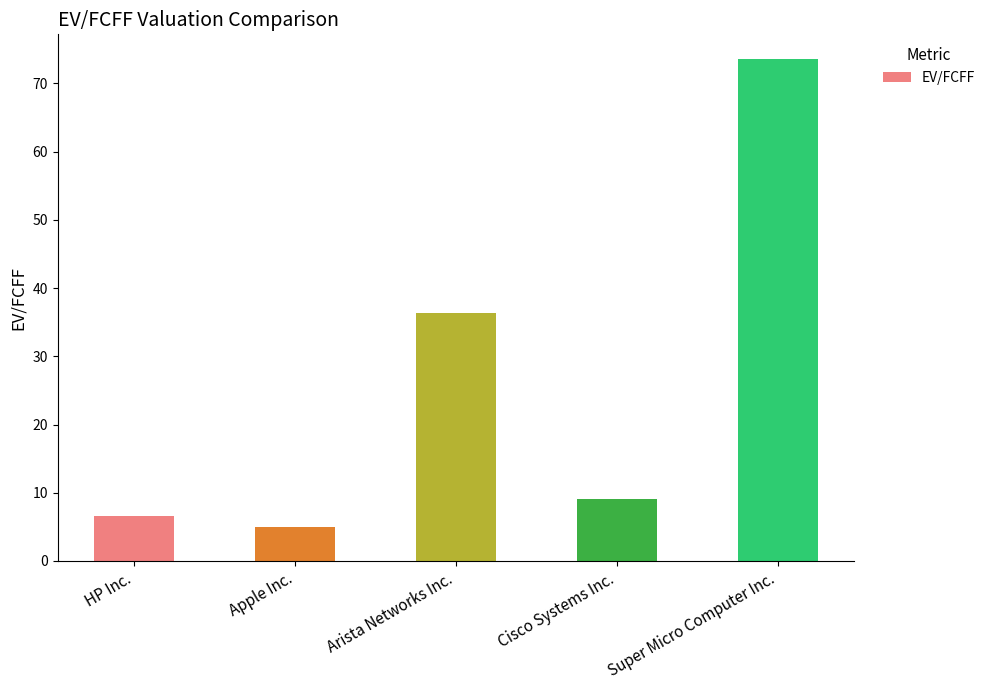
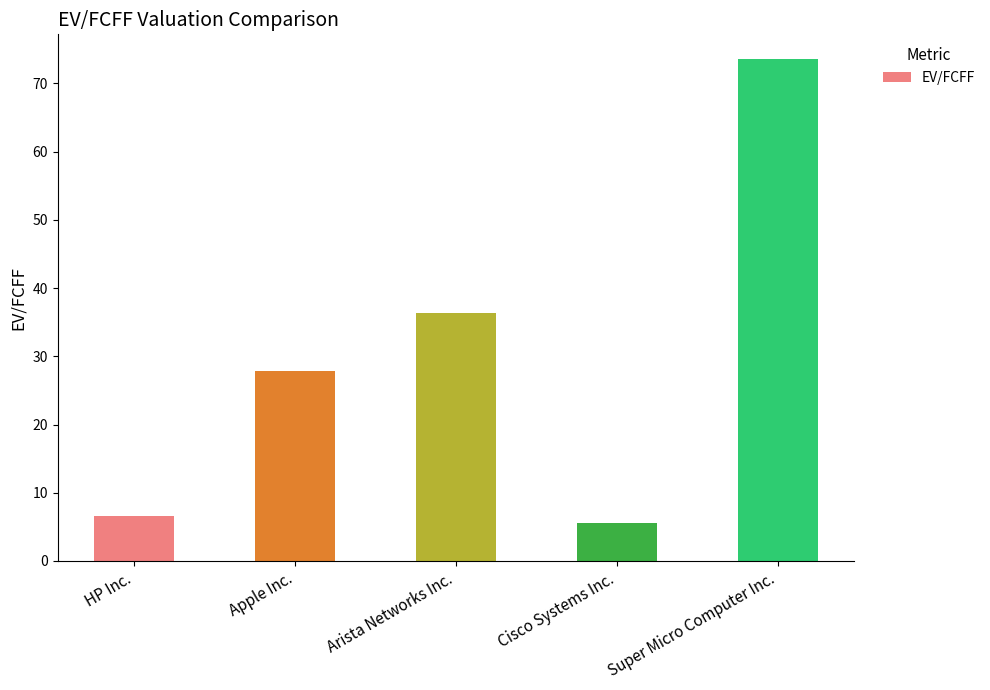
Apple Inc.: 5 -> 28
Cisco Systems Inc.: 9 -> 6
